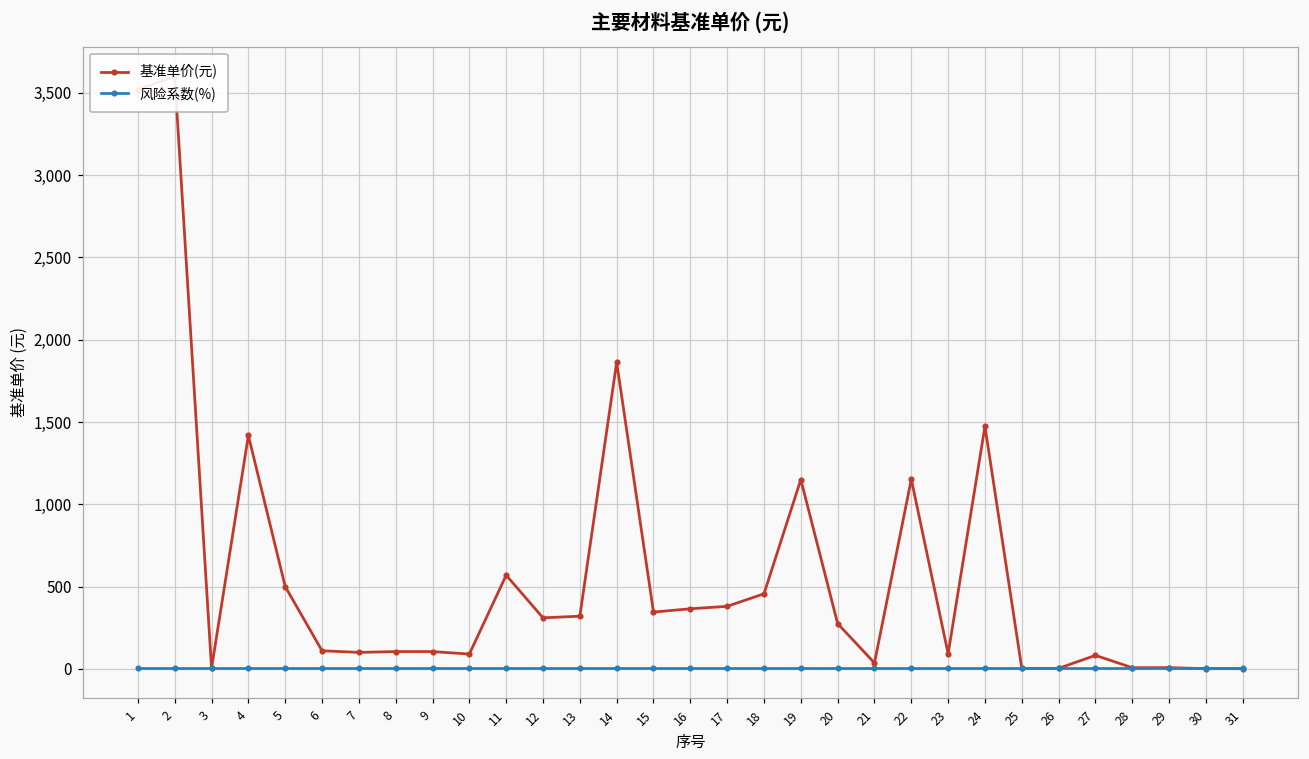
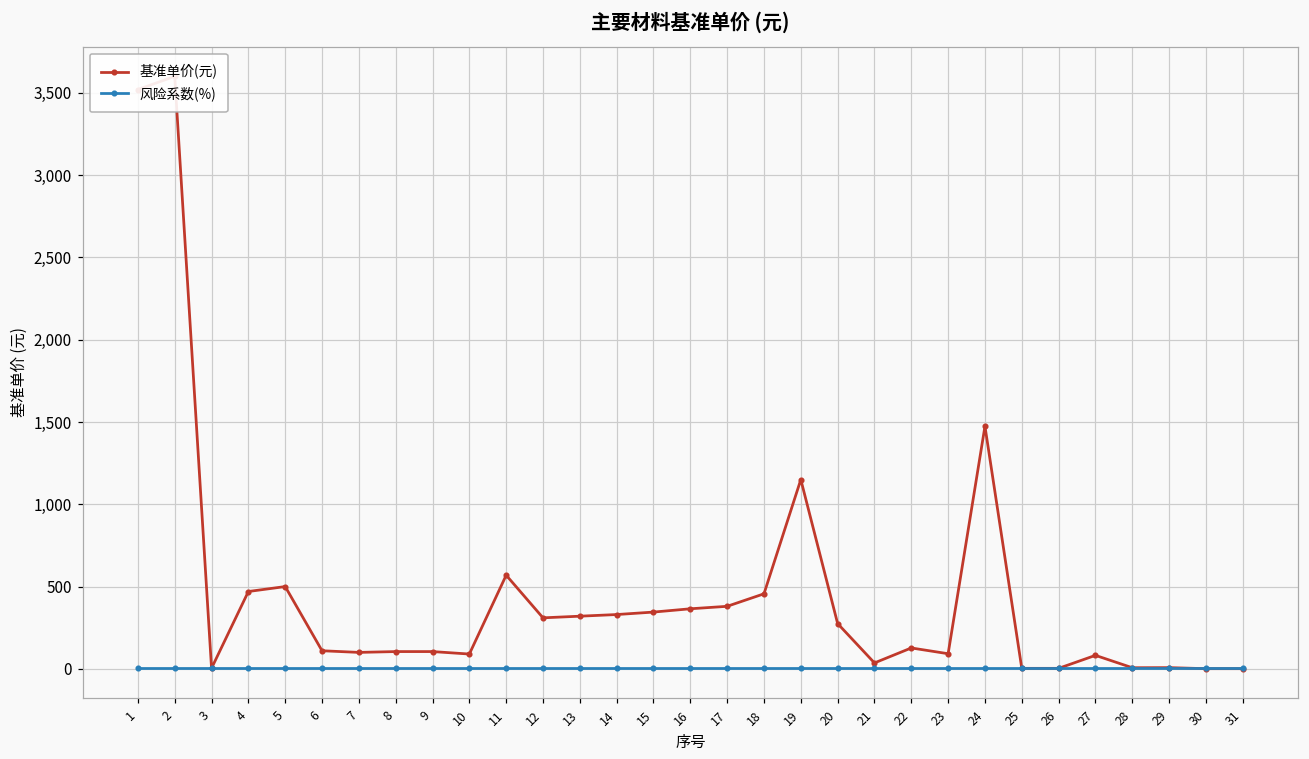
基准单价(元), 4: 1,420 -> 470
基准单价(元), 14: 1,860 -> 330
基准单价(元), 22: 1,150 -> 130
